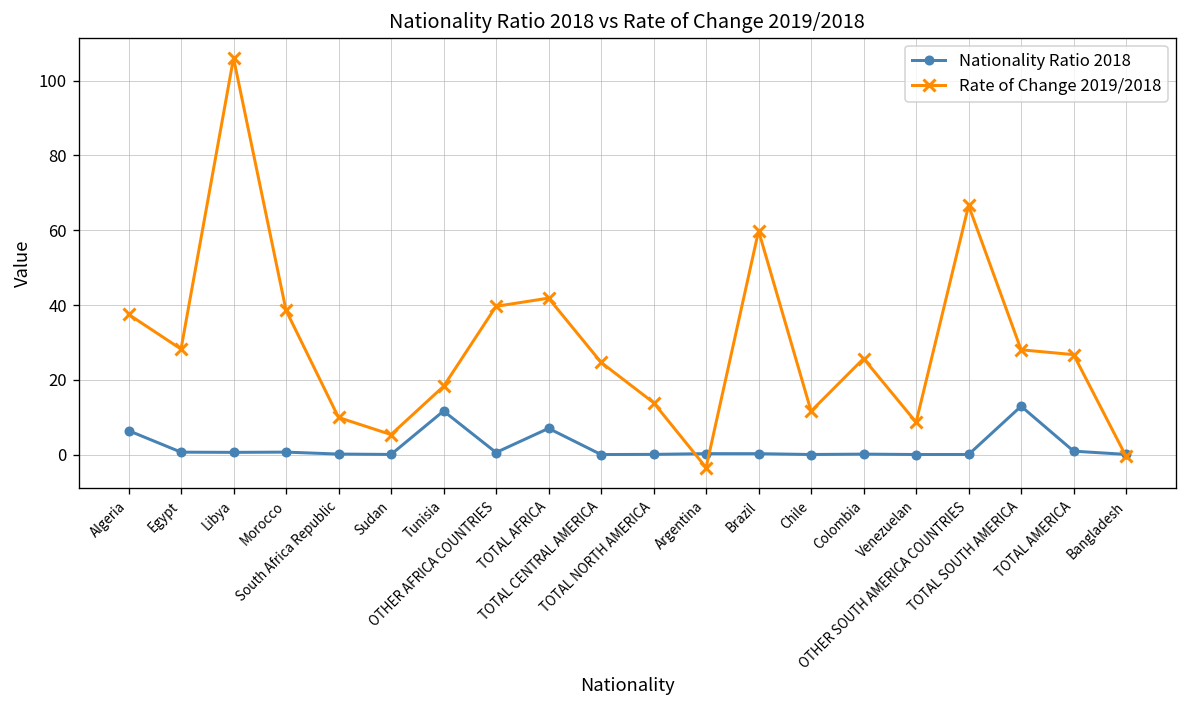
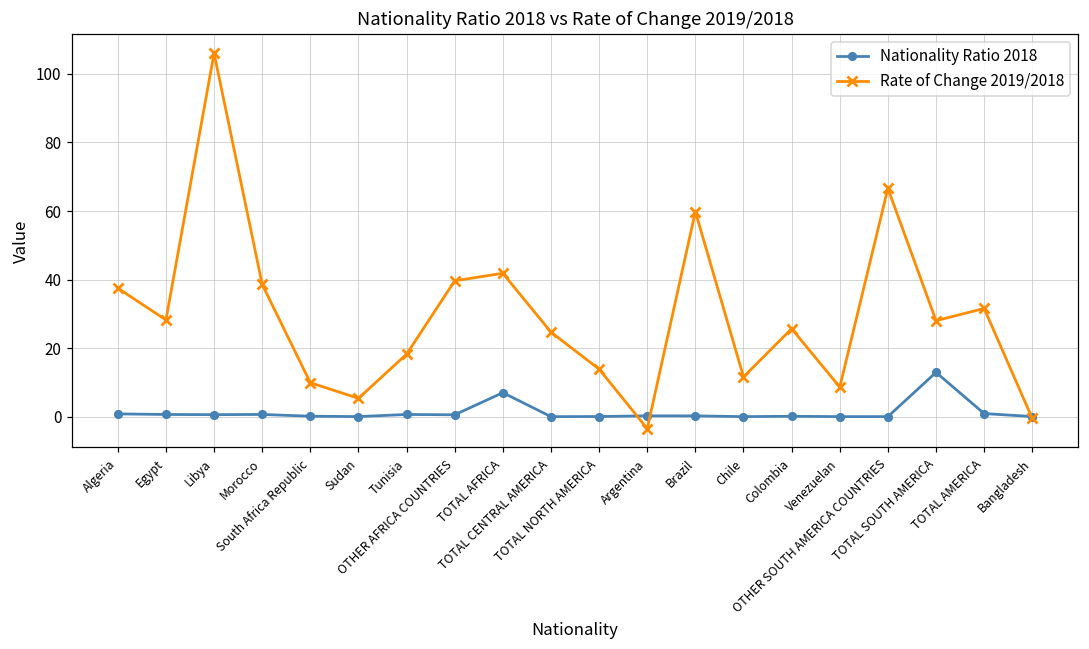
Nationality Ratio 2018, Algeria: 6 -> 1
Nationality Ratio 2018, Tunisia: 12 -> 1
Rate of Change 2019/2018, TOTAL AMERICA: 27 -> 32
